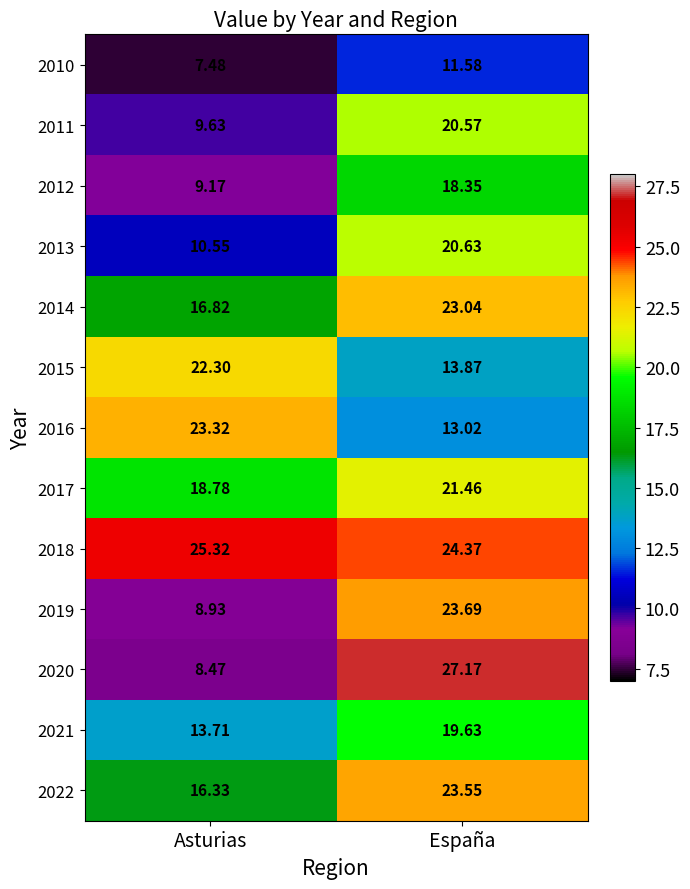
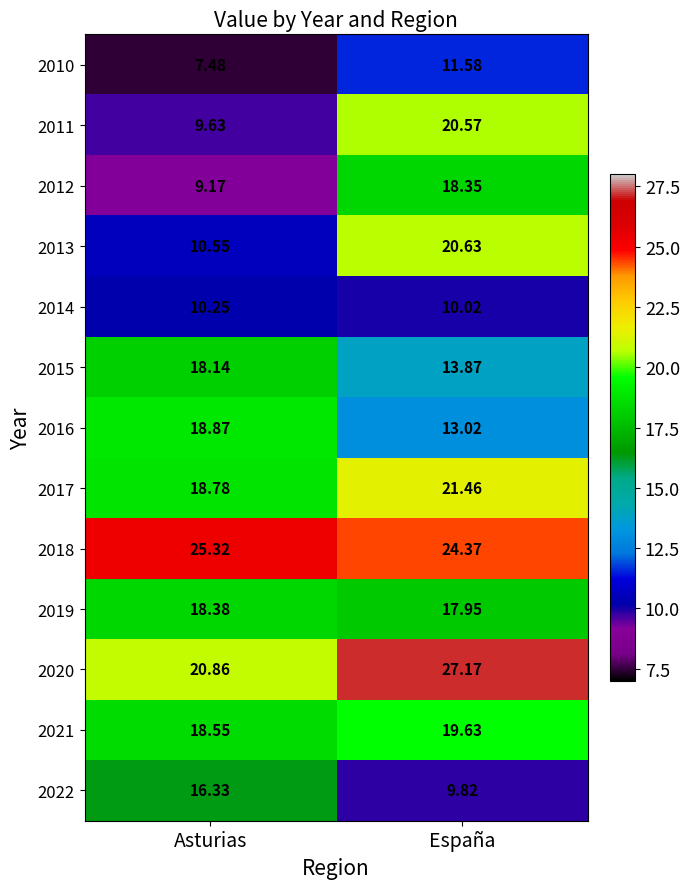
2014, Asturias: 16.82 -> 10.25
2014, España: 23.04 -> 10.02
2015, Asturias: 22.30 -> 18.14
2016, Asturias: 23.32 -> 18.87
2019, Asturias: 8.93 -> 18.38
2019, España: 23.69 -> 17.95
2020, Asturias: 8.47 -> 20.86
2021, Asturias: 13.71 -> 18.55
2022, España: 23.55 -> 9.82
